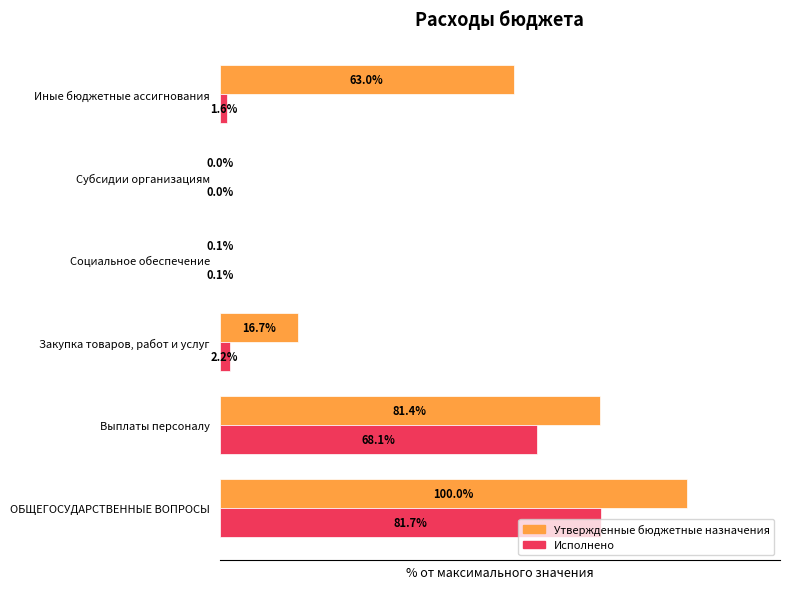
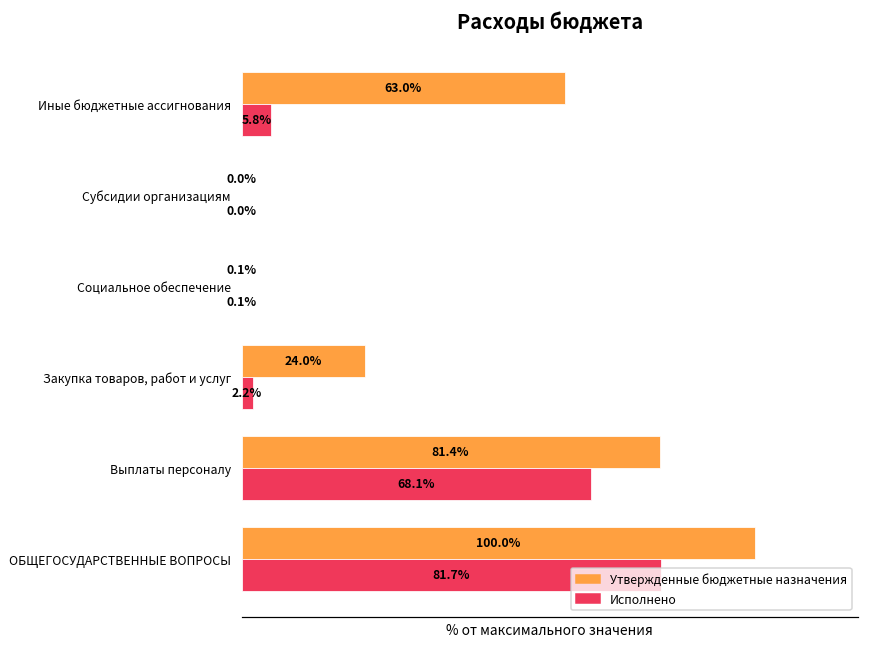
Исполнено, Иные бюджетные ассигнования: 1.6% -> 5.8%
Утвержденные бюджетные назначения, Закупка товаров, работ и услуг: 16.7% -> 24.0%
